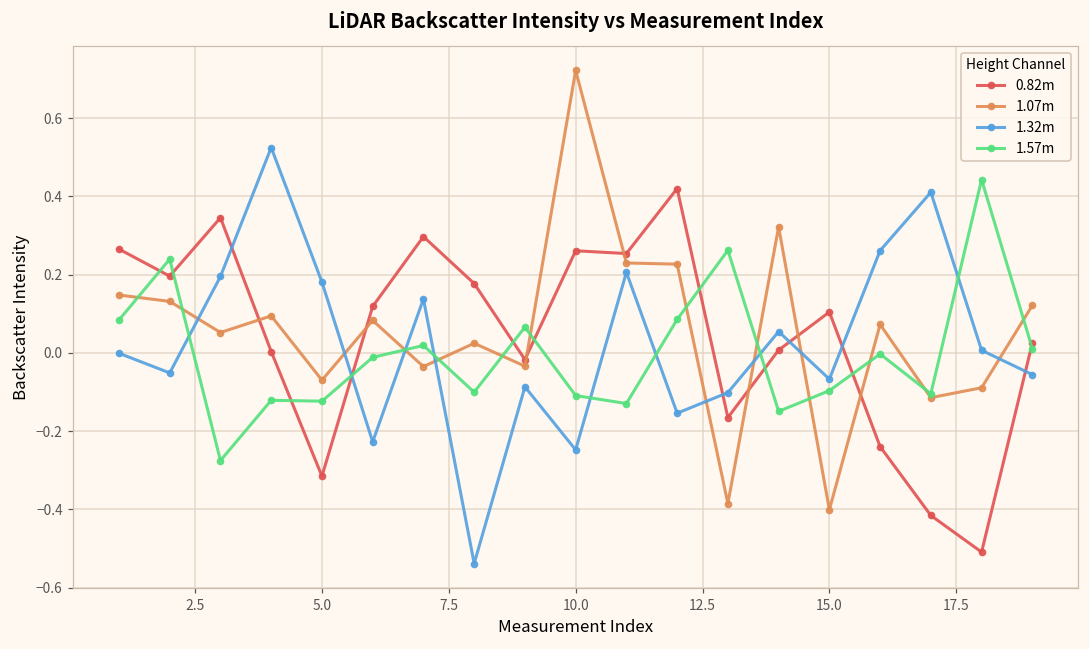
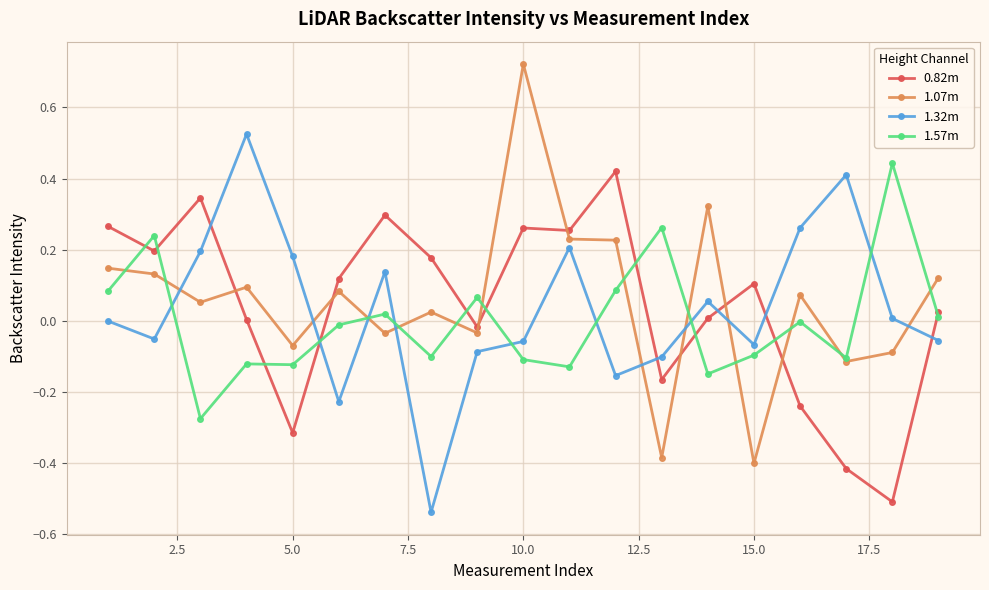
1.32m, 10.0: -0.25 -> -0.06
